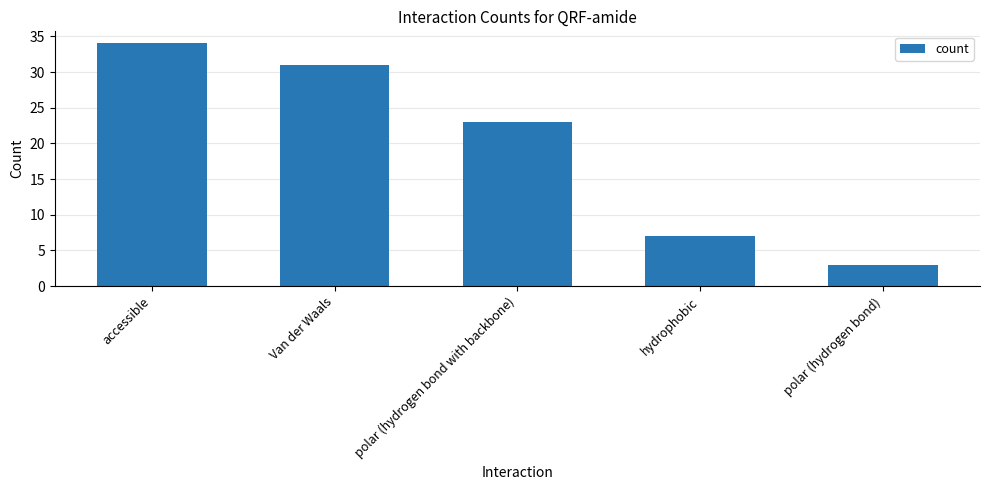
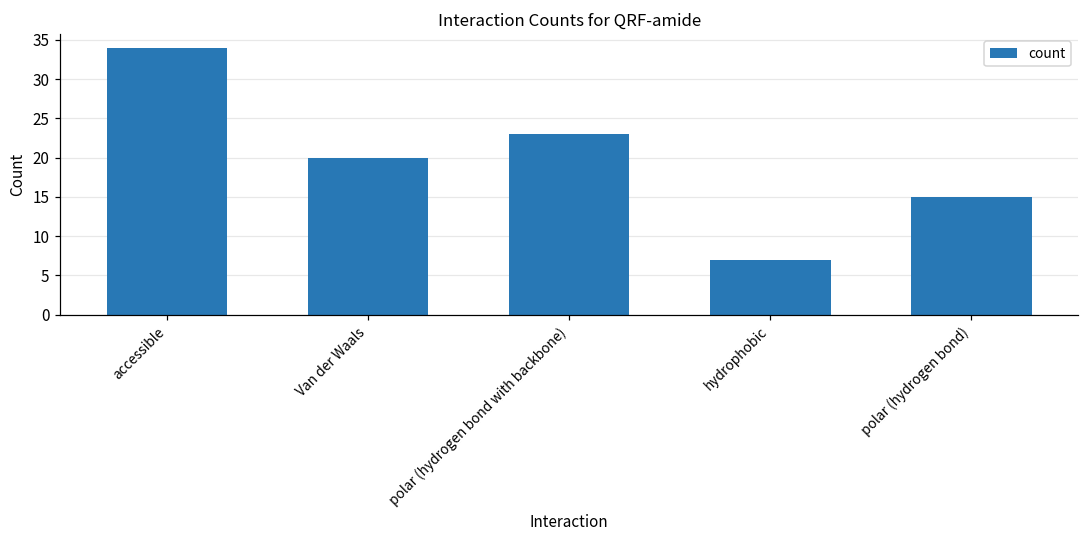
Van der Waals: 31 -> 20
polar (hydrogen bond): 3 -> 15
